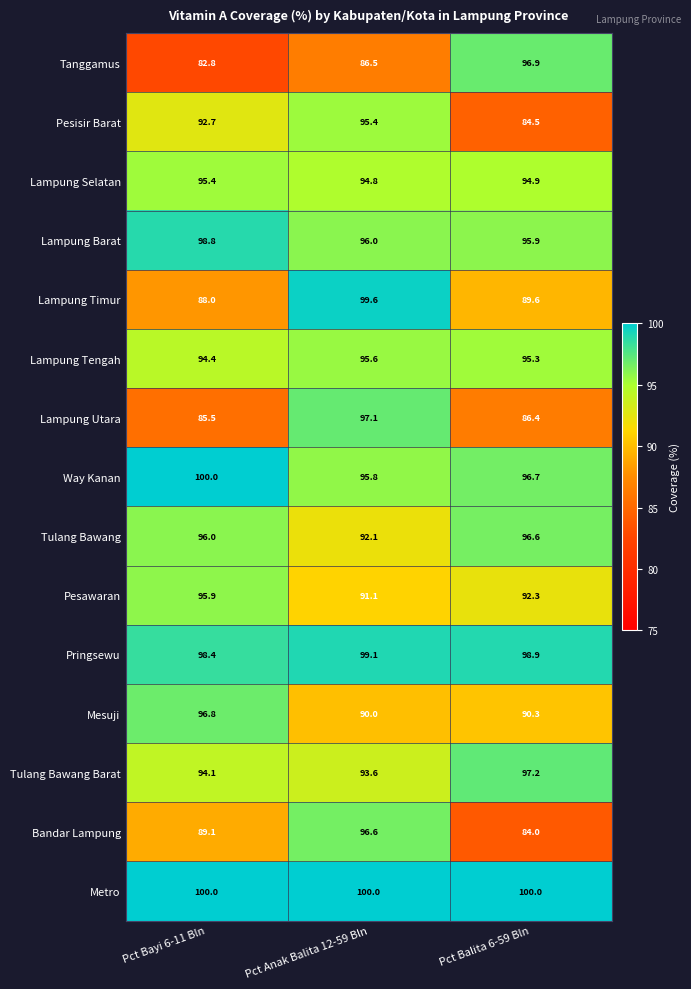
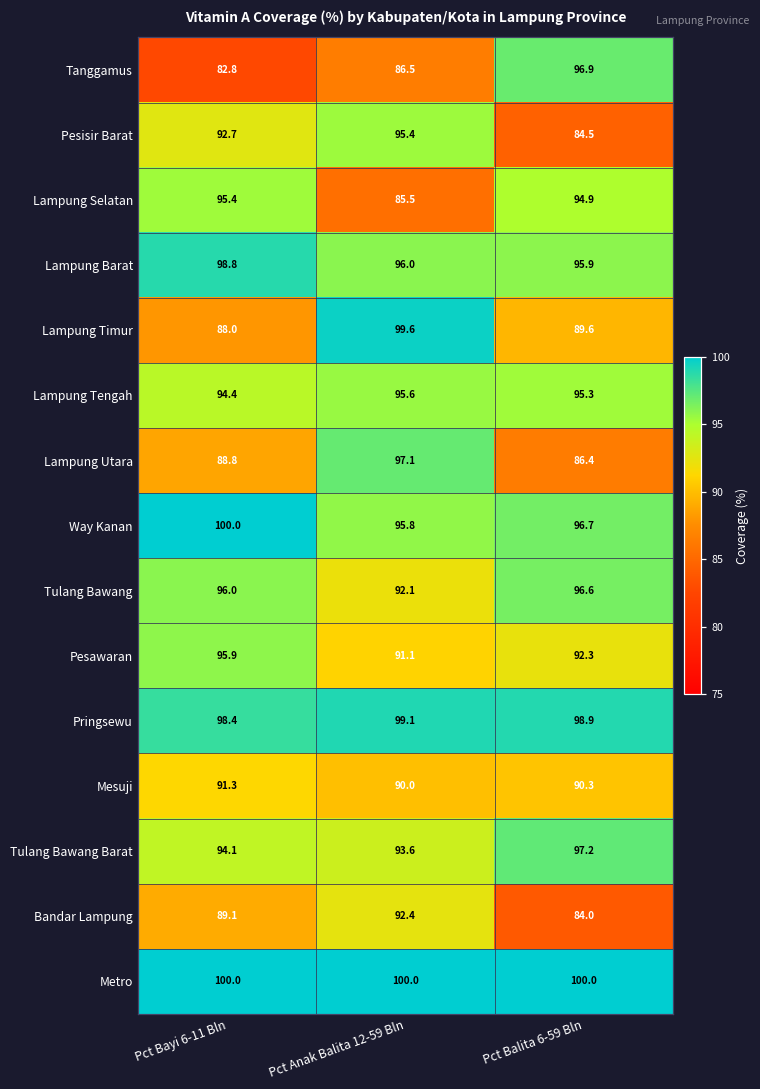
Lampung Selatan, Pct Anak Balita 12-59 Bln: 94.8 -> 85.5
Lampung Utara, Pct Bayi 6-11 Bln: 85.5 -> 88.8
Mesuji, Pct Bayi 6-11 Bln: 96.8 -> 91.3
Bandar Lampung, Pct Anak Balita 12-59 Bln: 96.6 -> 92.4
